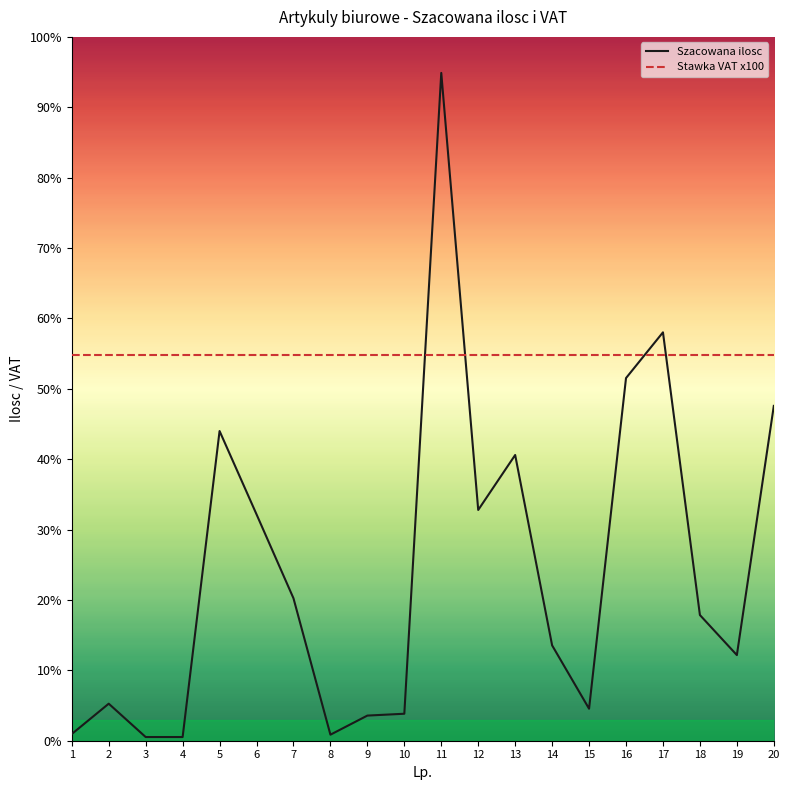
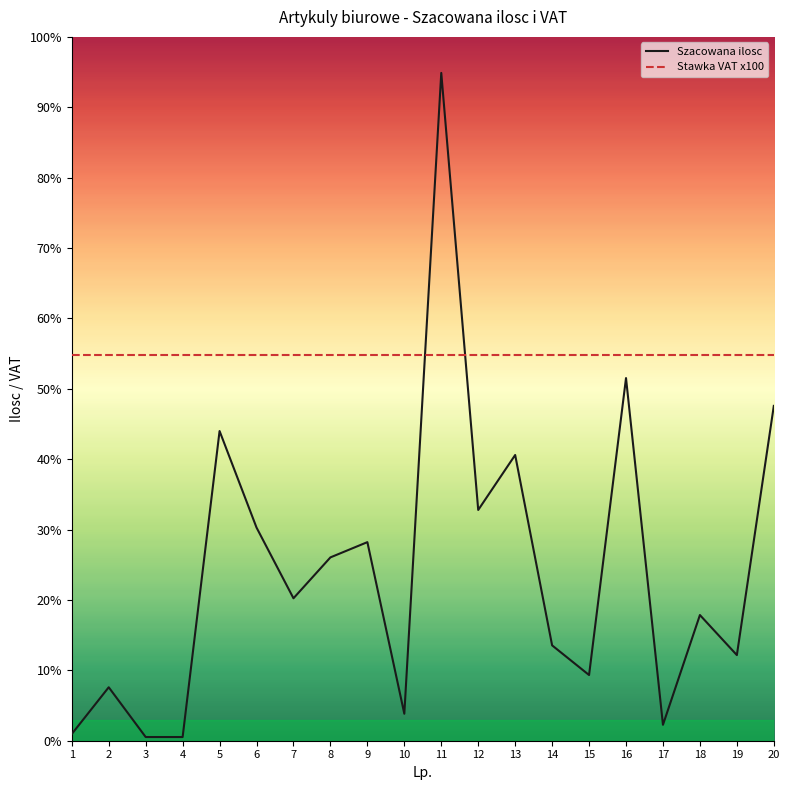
Szacowana ilosc, 2: 5% -> 8%
Szacowana ilosc, 6: 32% -> 30%
Szacowana ilosc, 8: 1% -> 26%
Szacowana ilosc, 9: 4% -> 28%
Szacowana ilosc, 15: 5% -> 9%
Szacowana ilosc, 17: 58% -> 2%
